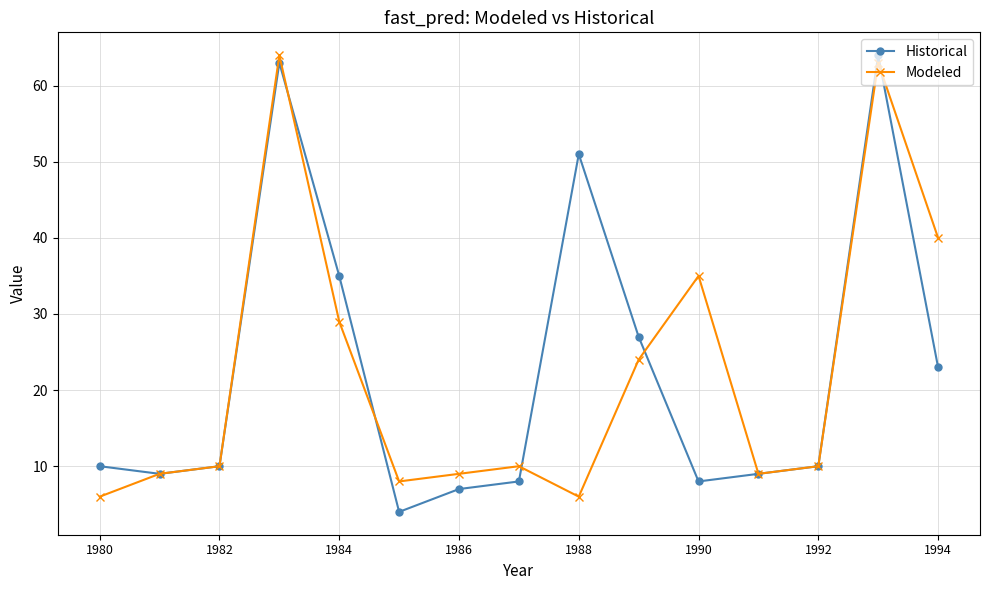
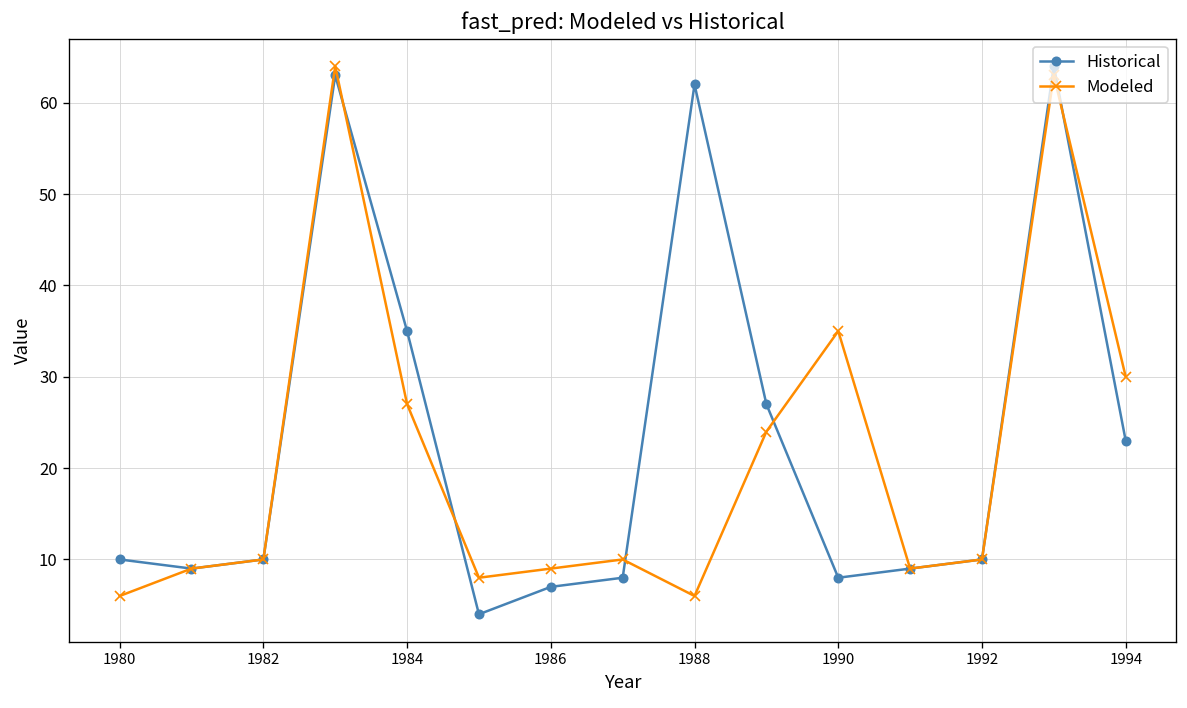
Modeled, 1984: 29 -> 27
Historical, 1988: 51 -> 62
Modeled, 1994: 40 -> 30
